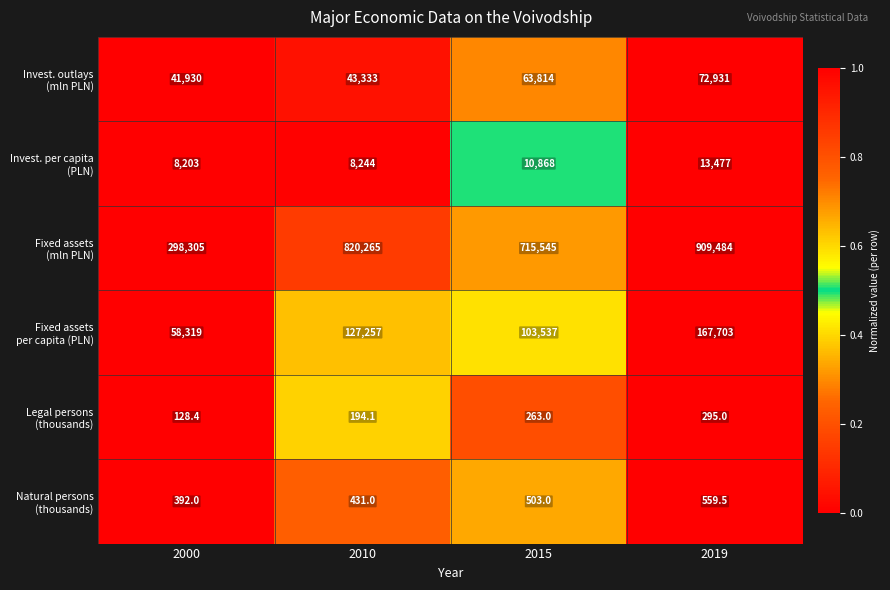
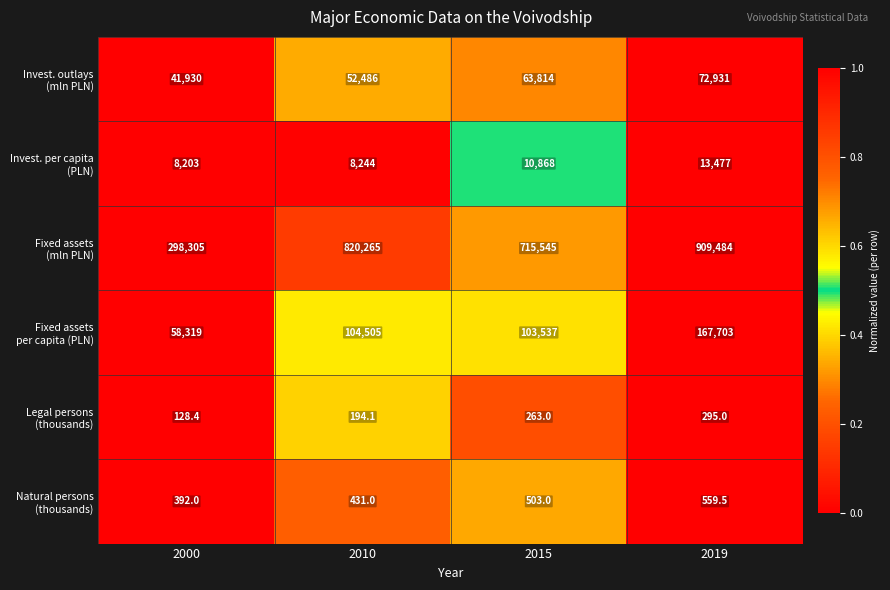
Invest. outlays (mln PLN), 2010: 43,333 -> 52,486
Fixed assets per capita (PLN), 2010: 127,257 -> 104,505
